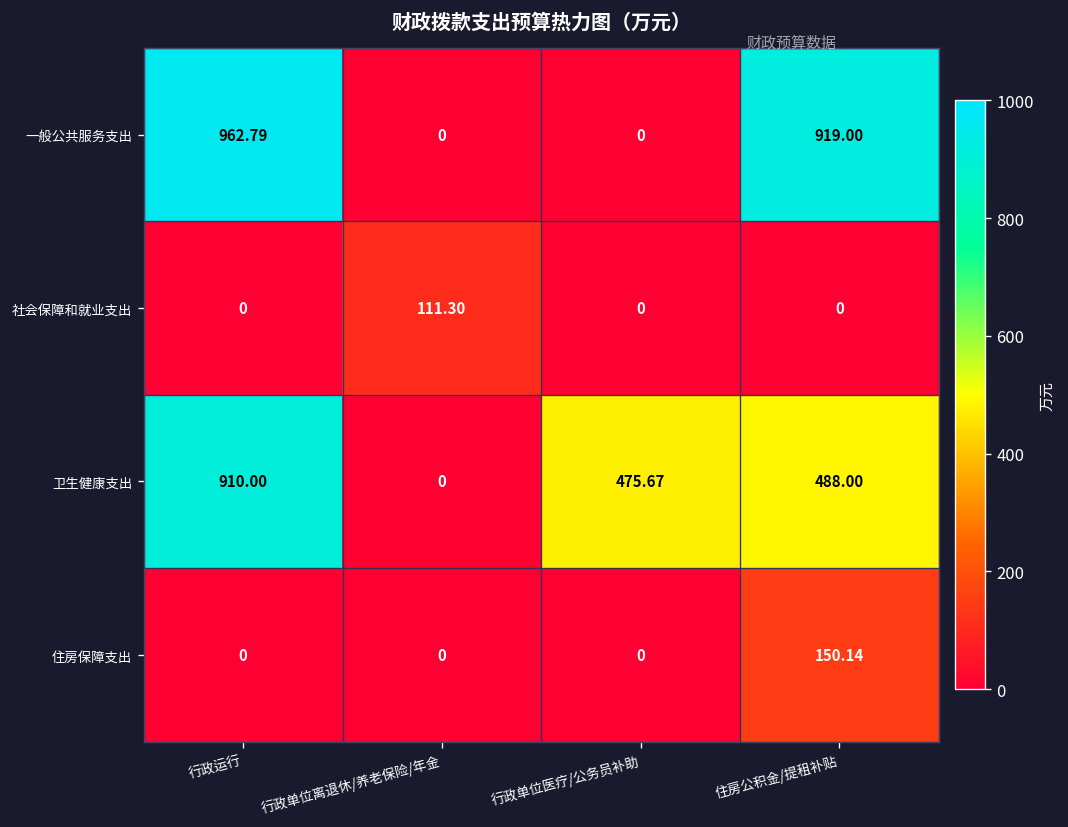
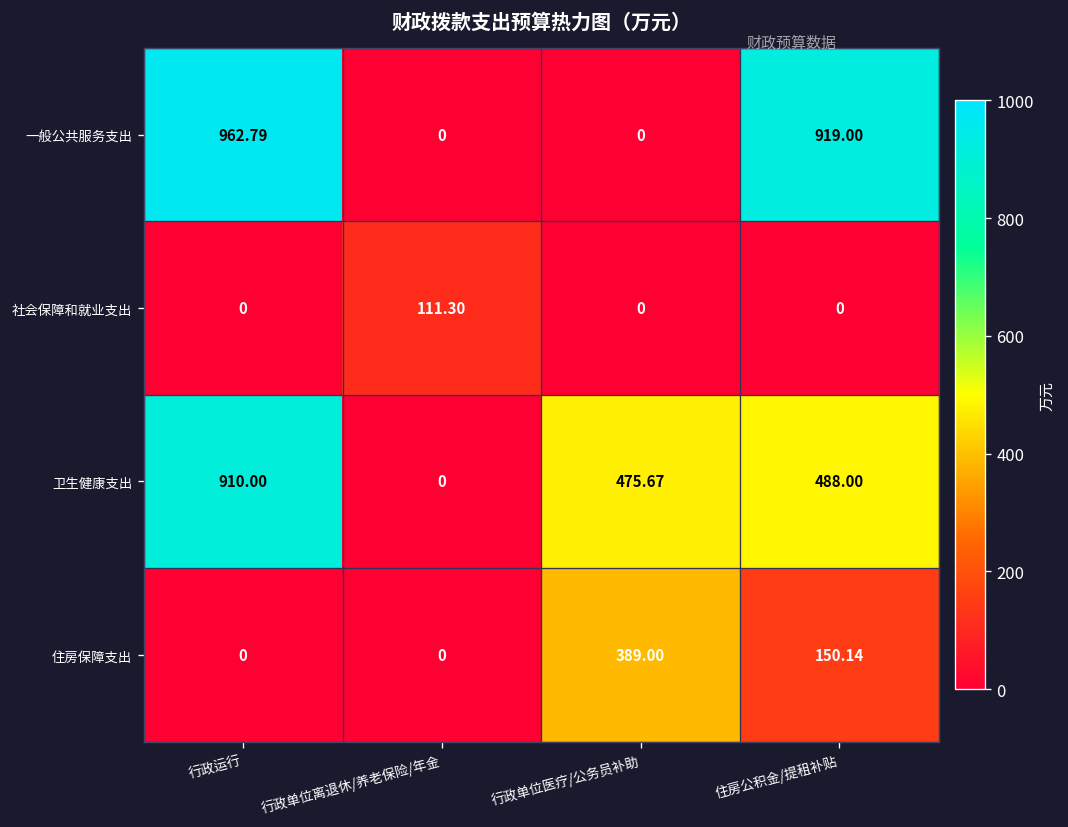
住房保障支出, 行政单位医疗/公务员补助: 0 -> 389.00
